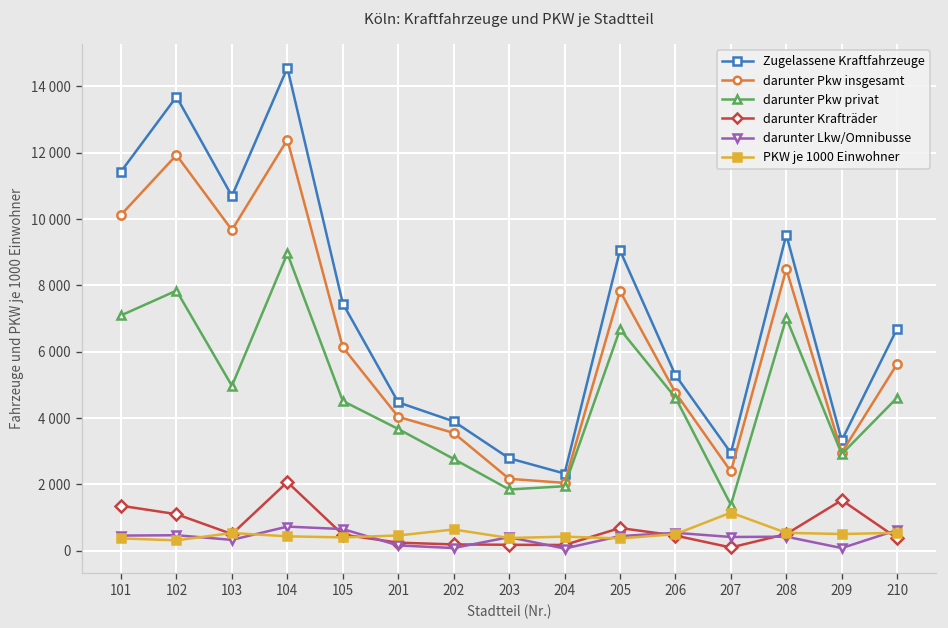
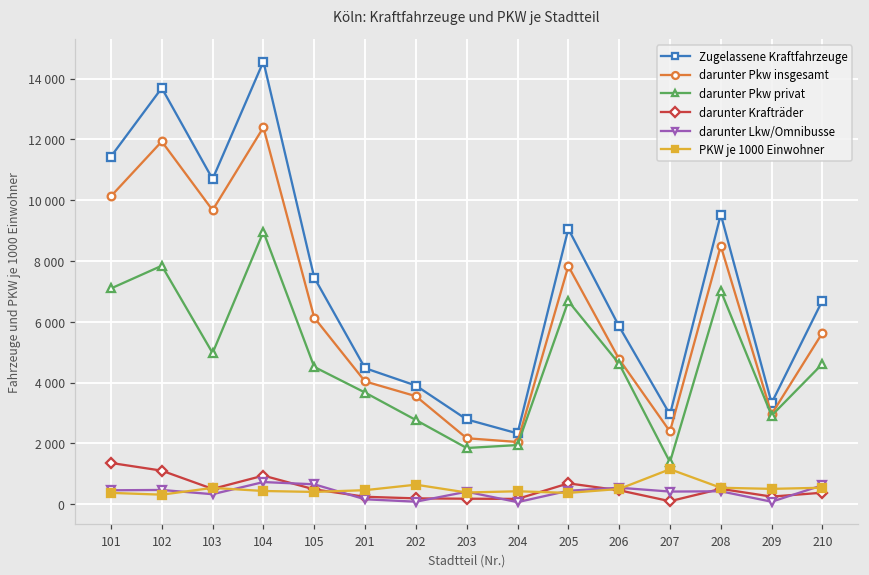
darunter Krafträder, 104: 2100 -> 900
Zugelassene Kraftfahrzeuge, 206: 5300 -> 5800
darunter Krafträder, 209: 1500 -> 300
